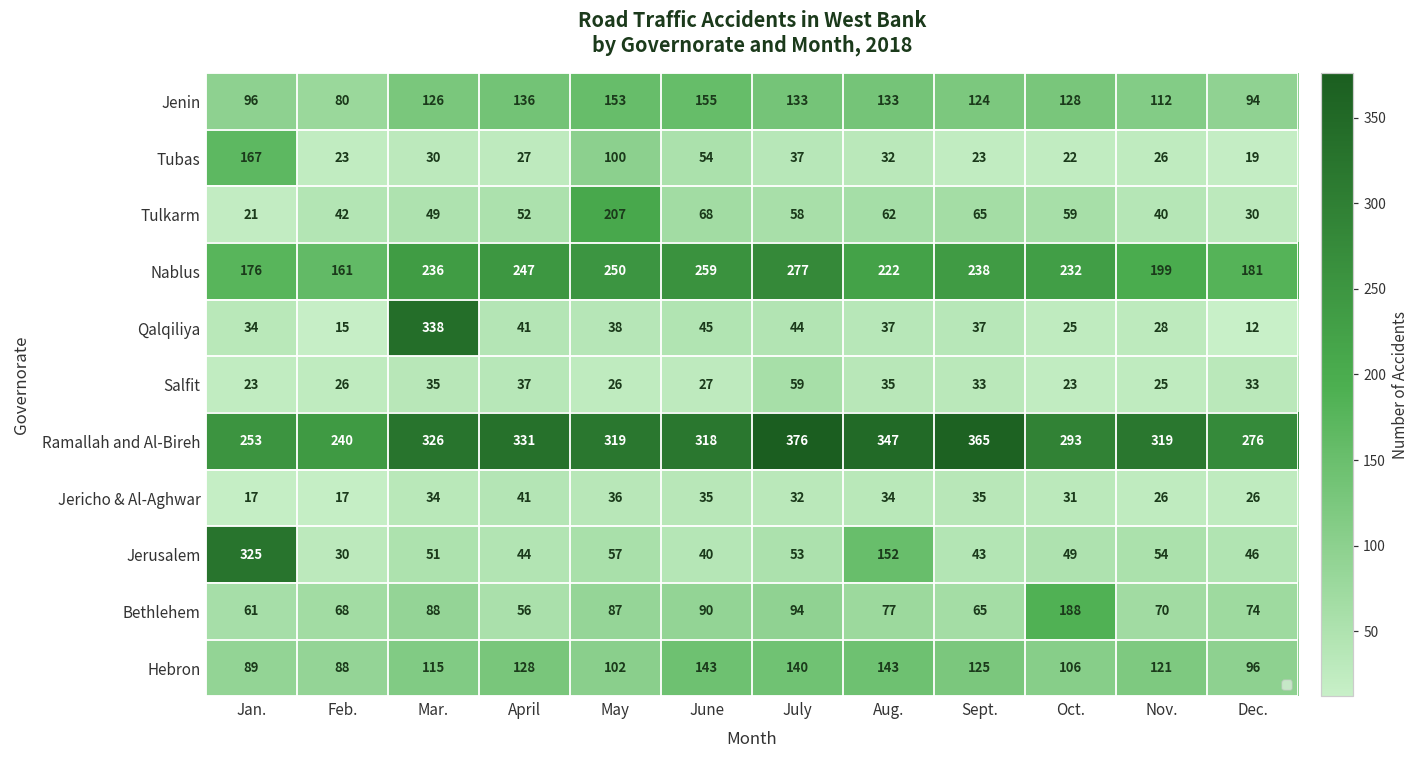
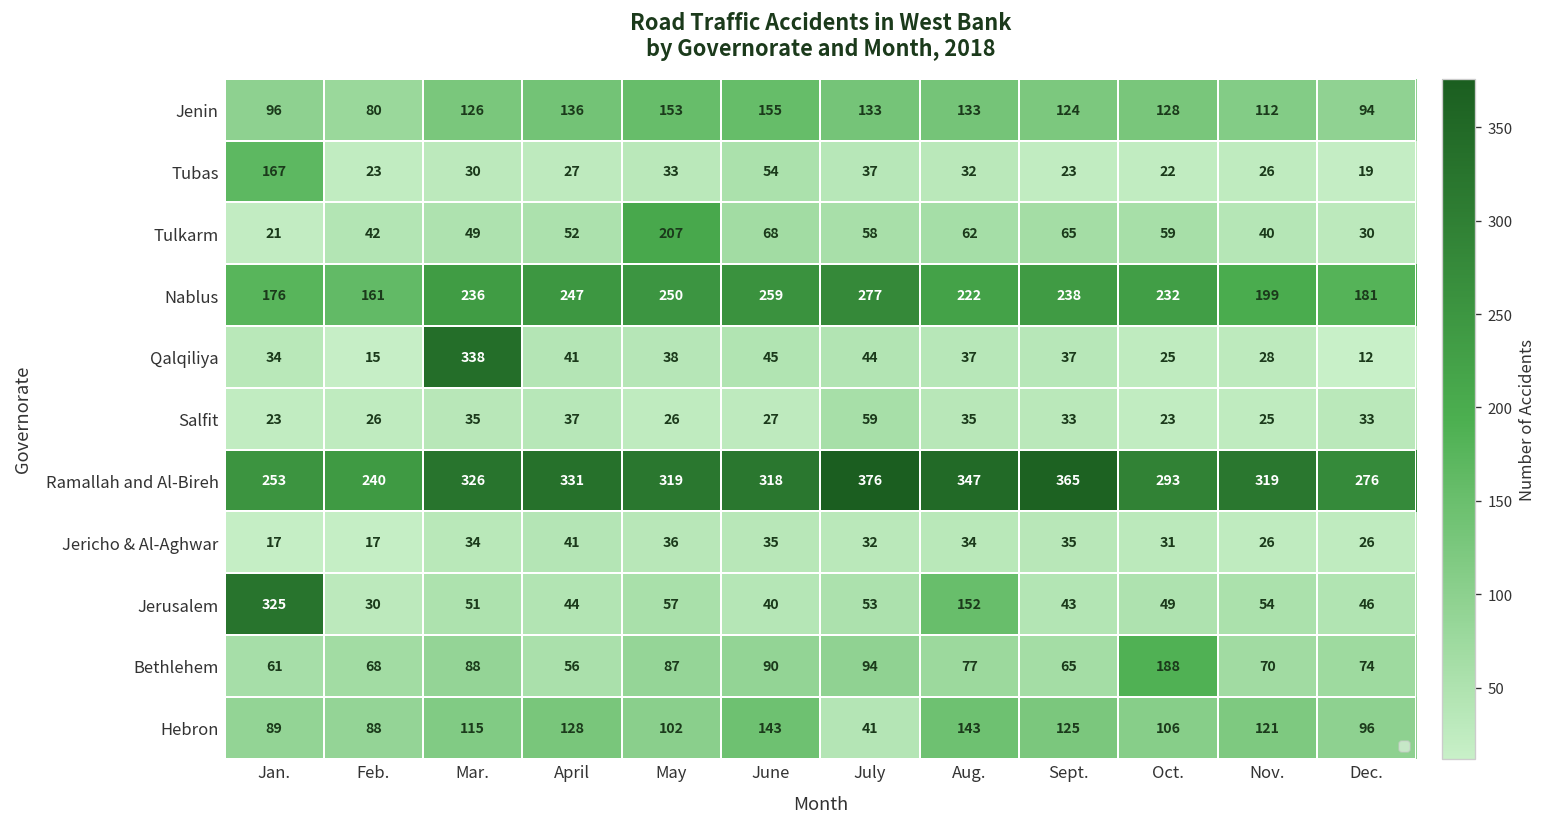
Tubas, May: 100 -> 33
Hebron, July: 140 -> 41
